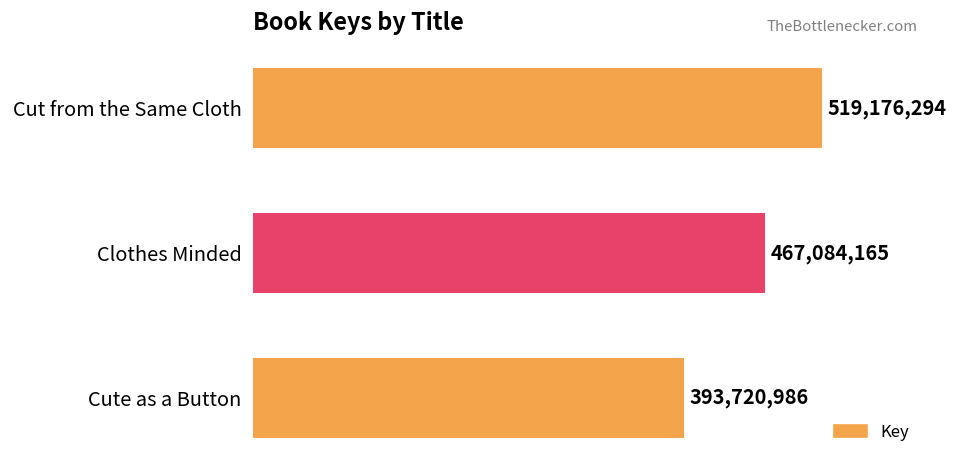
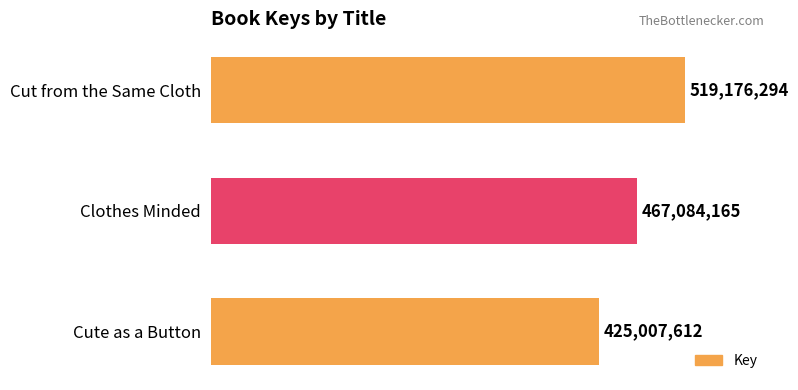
Cute as a Button: 393,720,986 -> 425,007,612
